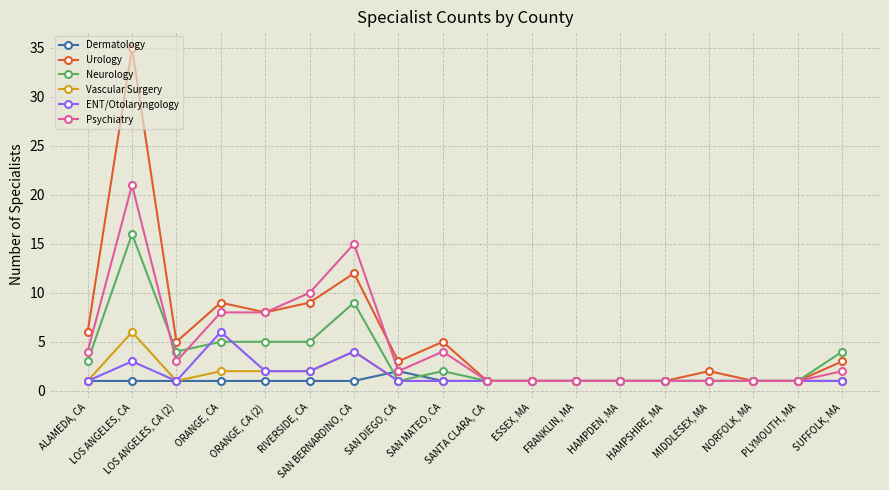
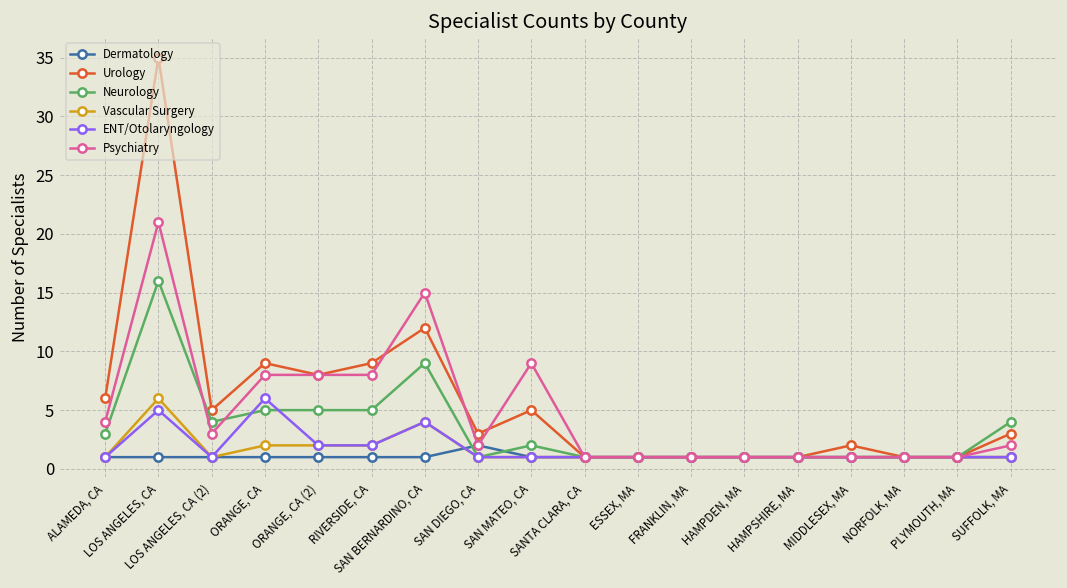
ENT/Otolaryngology, LOS ANGELES, CA: 3 -> 5
Psychiatry, RIVERSIDE, CA: 10 -> 8
Psychiatry, SAN MATEO, CA: 4 -> 9
